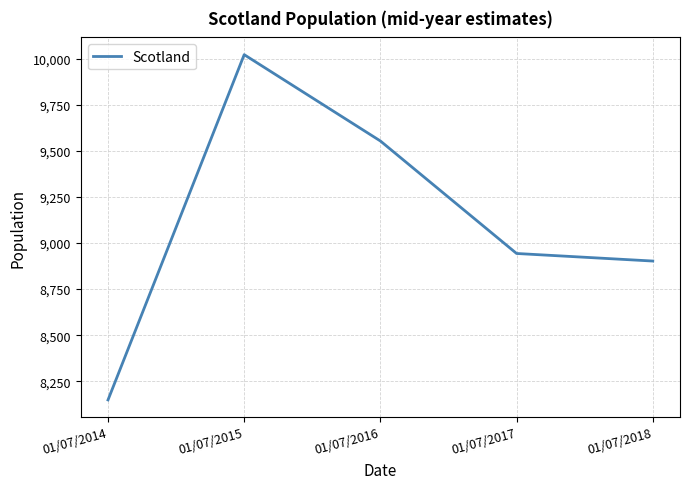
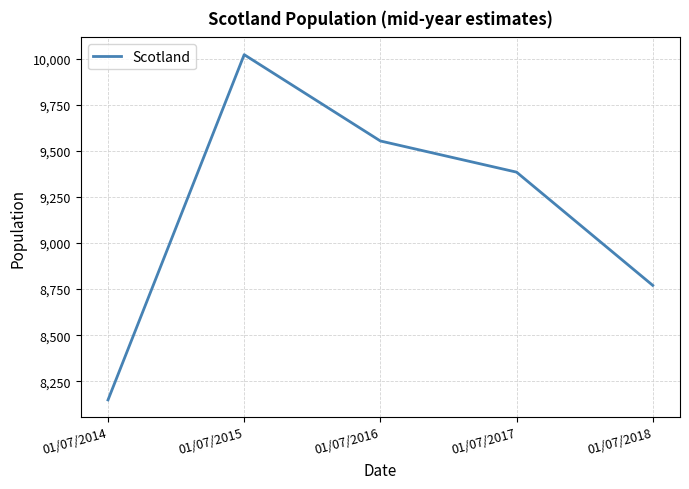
01/07/2017: 8,940 -> 9,380
01/07/2018: 8,900 -> 8,770
